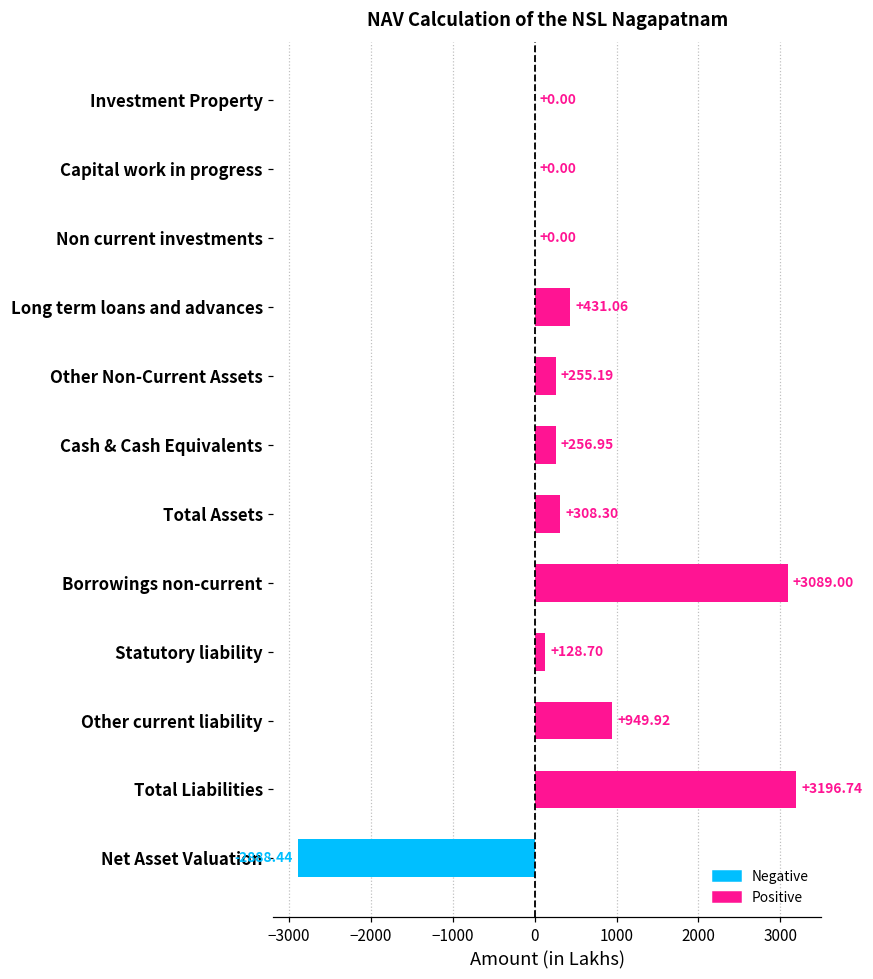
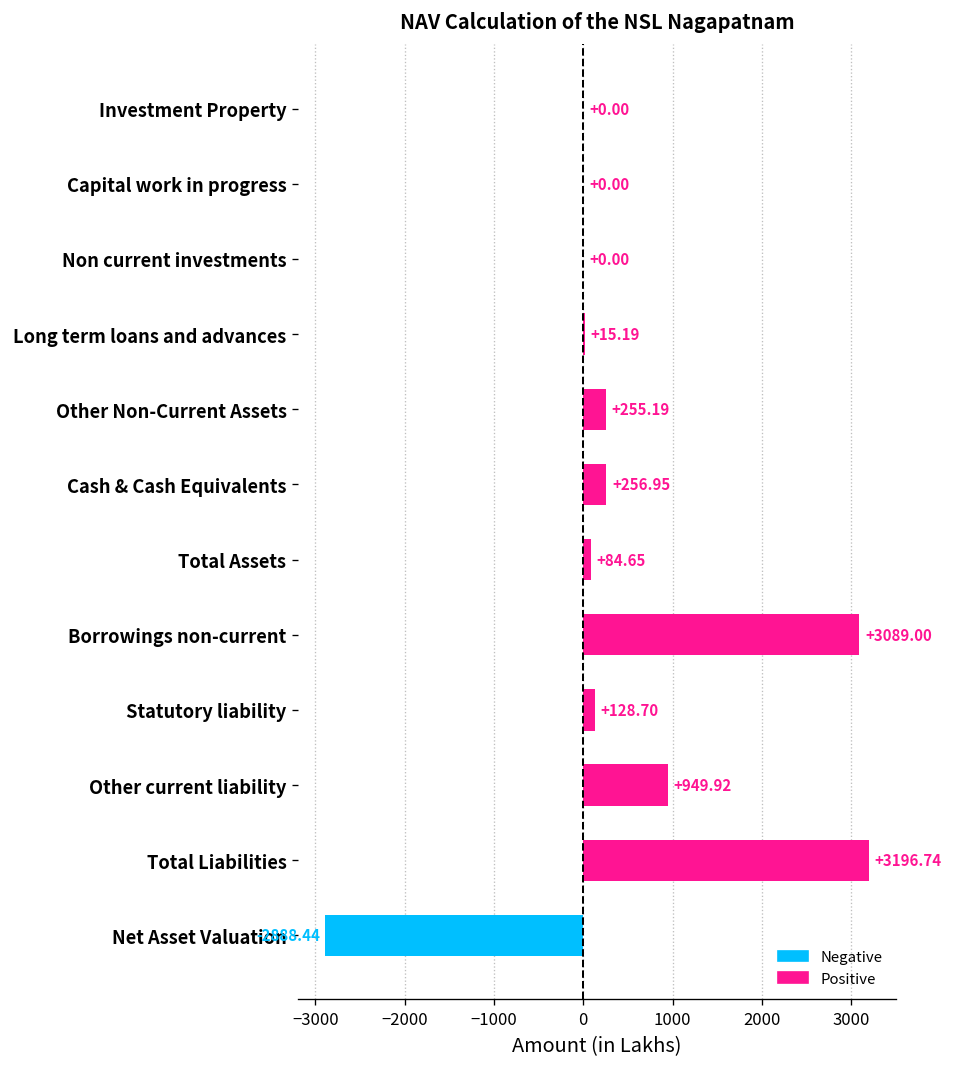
Long term loans and advances: +431.06 -> +15.19
Total Assets: +308.30 -> +84.65
